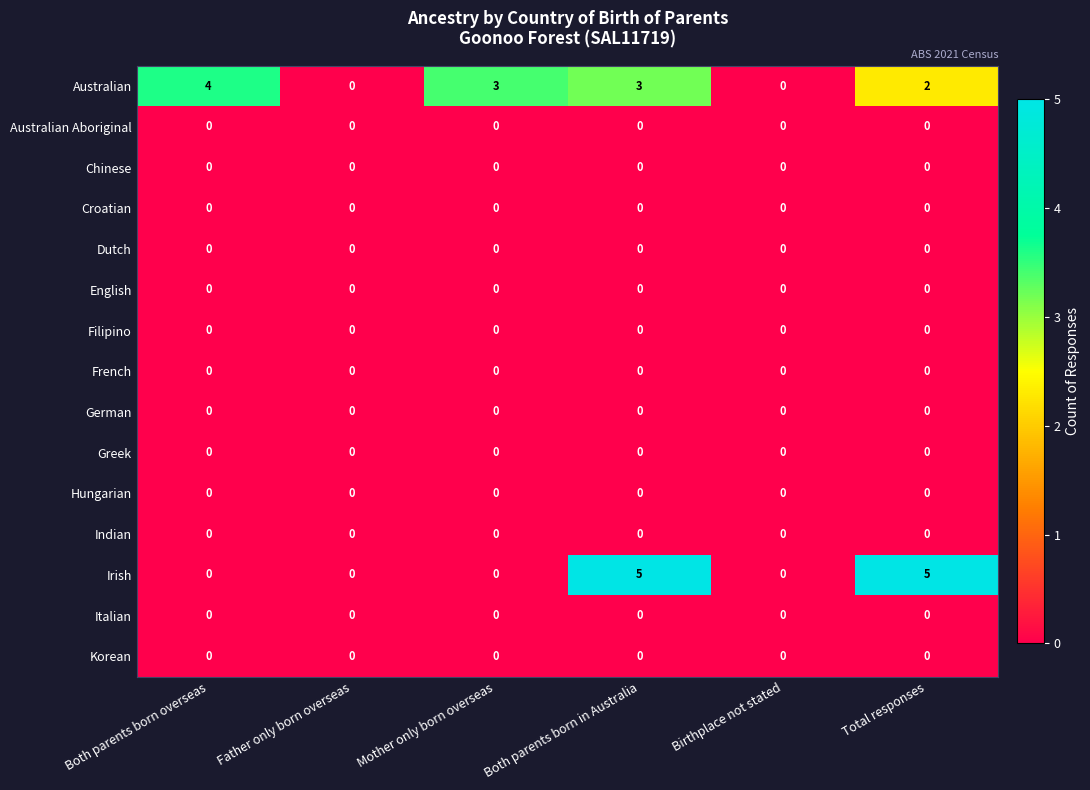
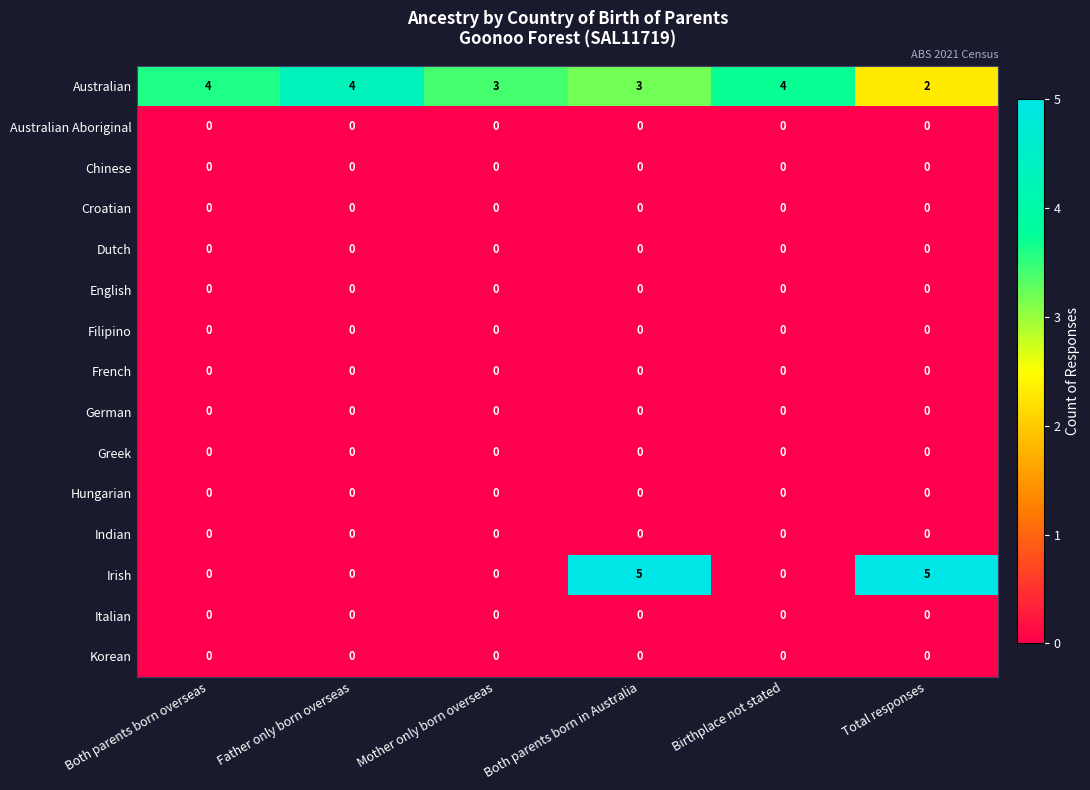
Australian, Father only born overseas: 0 -> 4
Australian, Birthplace not stated: 0 -> 4
